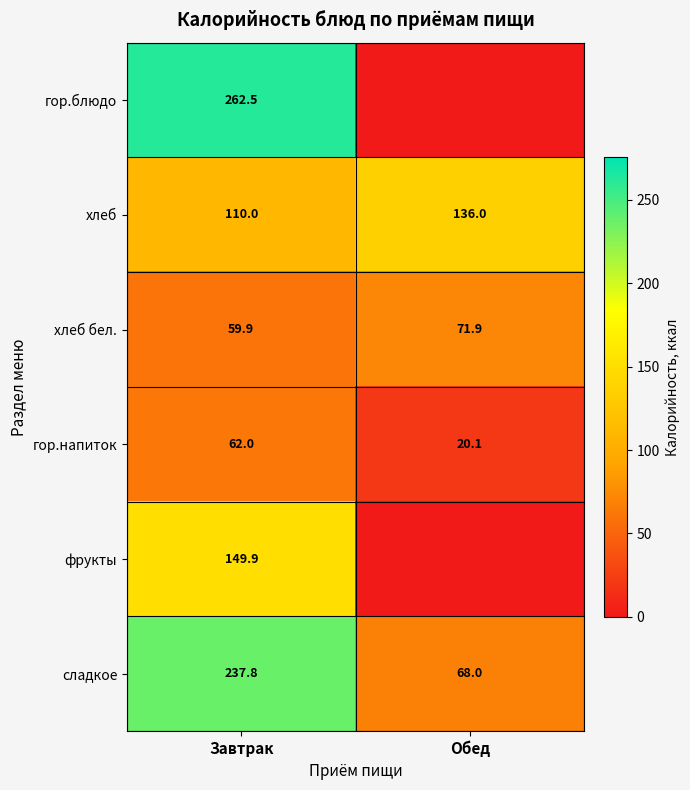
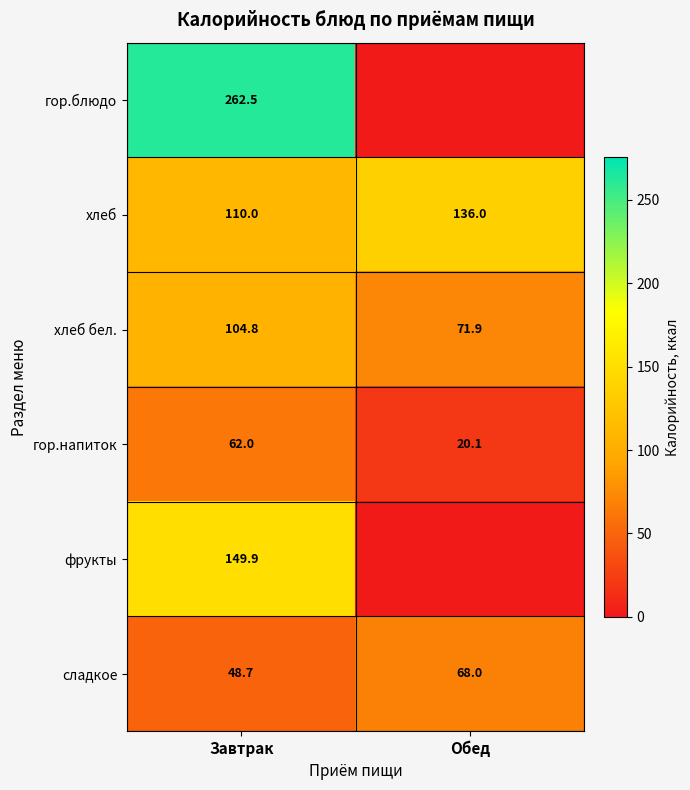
хлеб бел., Завтрак: 59.9 -> 104.8
сладкое, Завтрак: 237.8 -> 48.7
